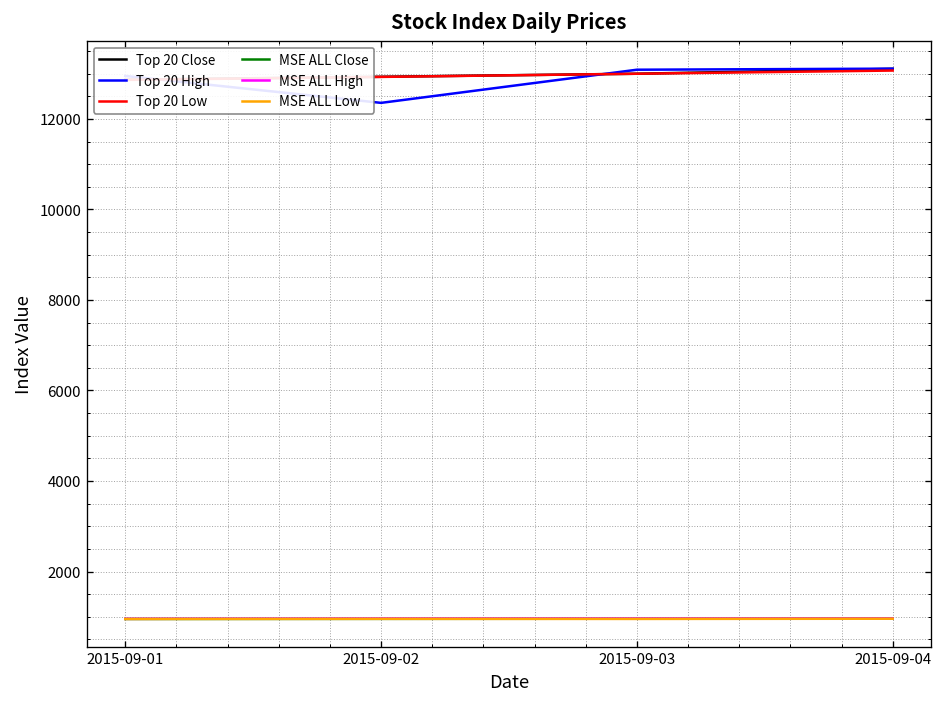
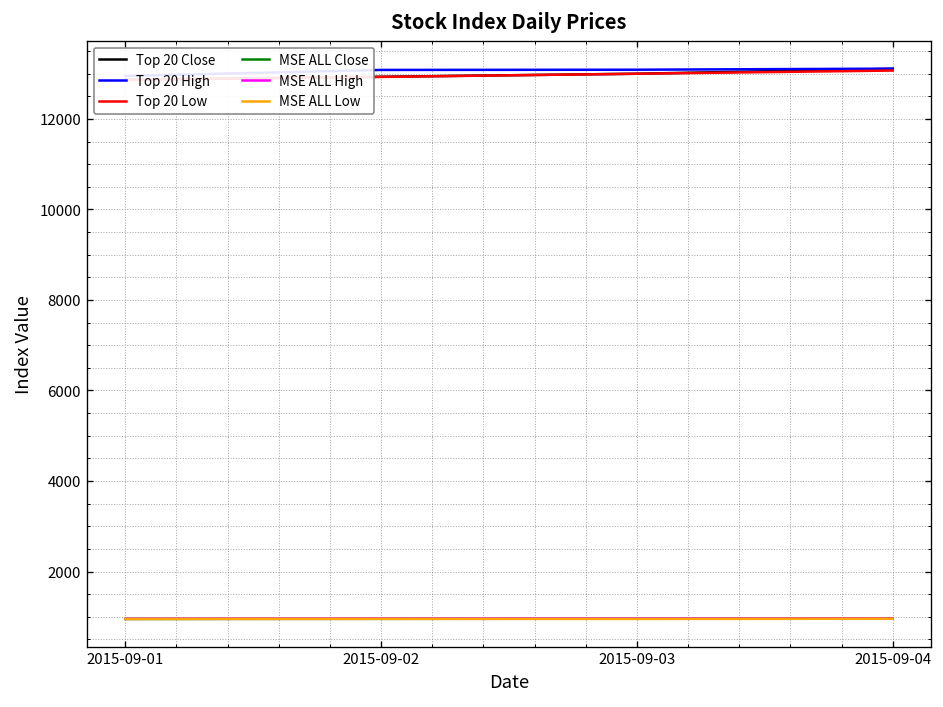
Top 20 High, 2015-09-02: 12400 -> 13100
